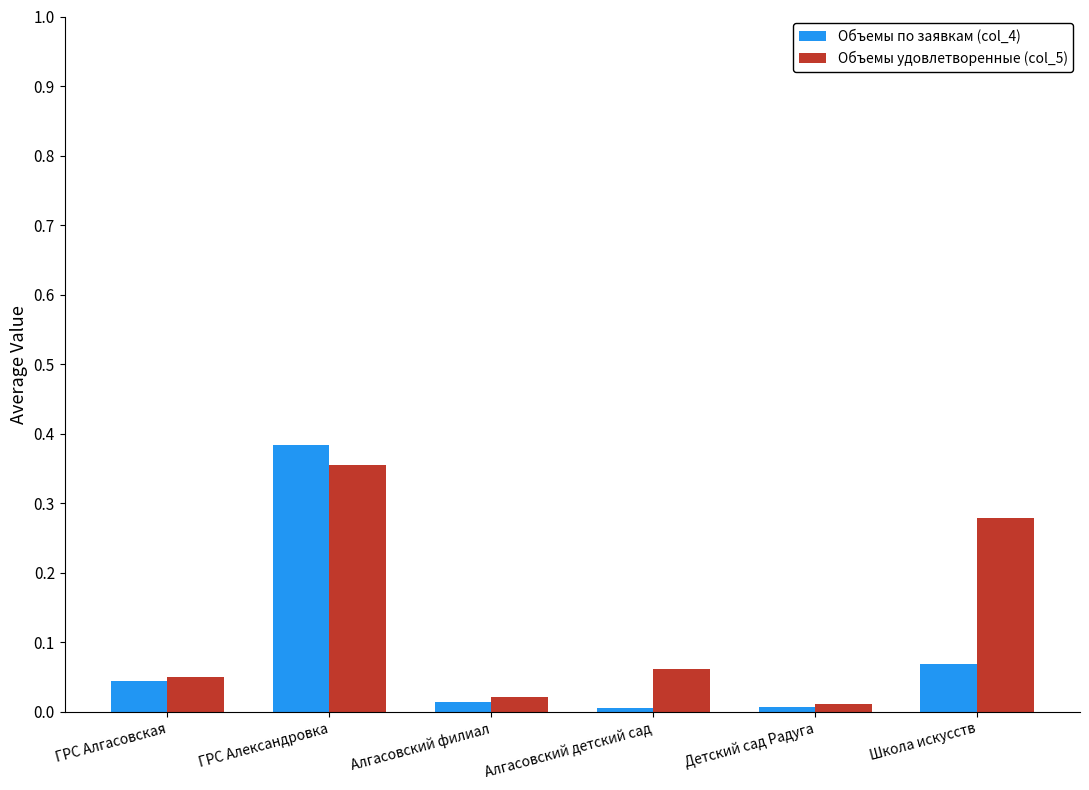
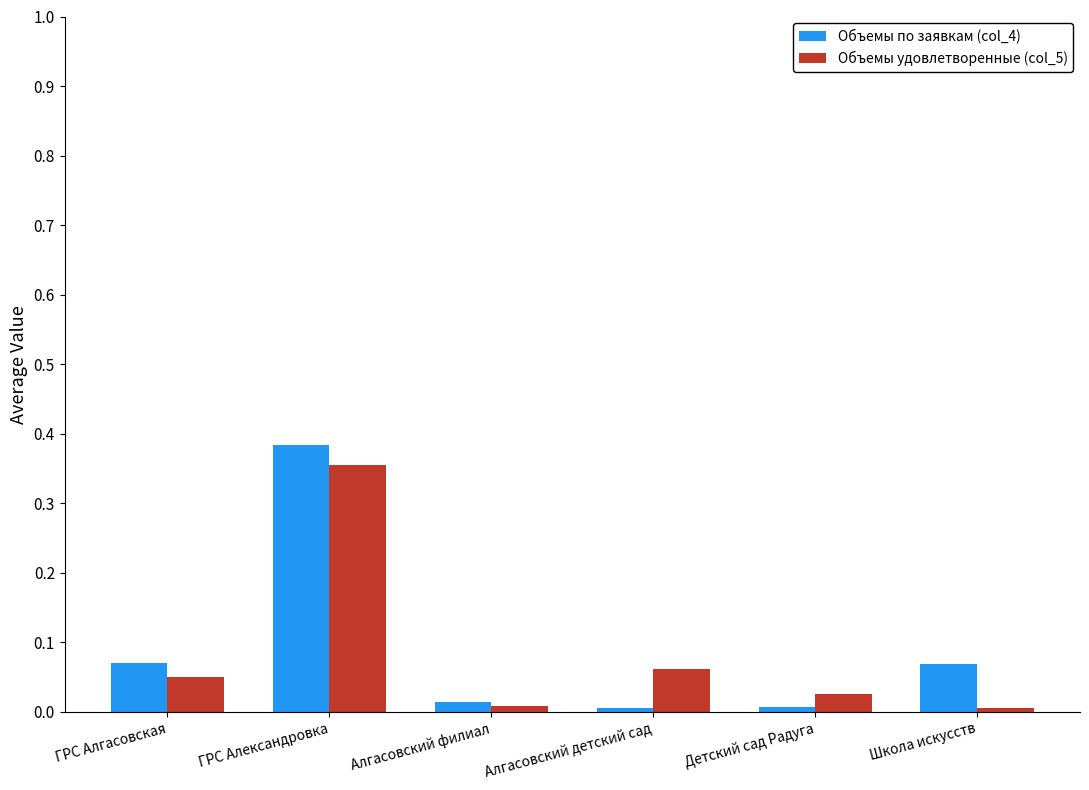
Объемы по заявкам (col_4), ГРС Алгасовская: 0.04 -> 0.07
Объемы удовлетворенные (col_5), Алгасовский филиал: 0.02 -> 0.01
Объемы удовлетворенные (col_5), Детский сад Радуга: 0.01 -> 0.03
Объемы удовлетворенные (col_5), Школа искусств: 0.28 -> 0.00
